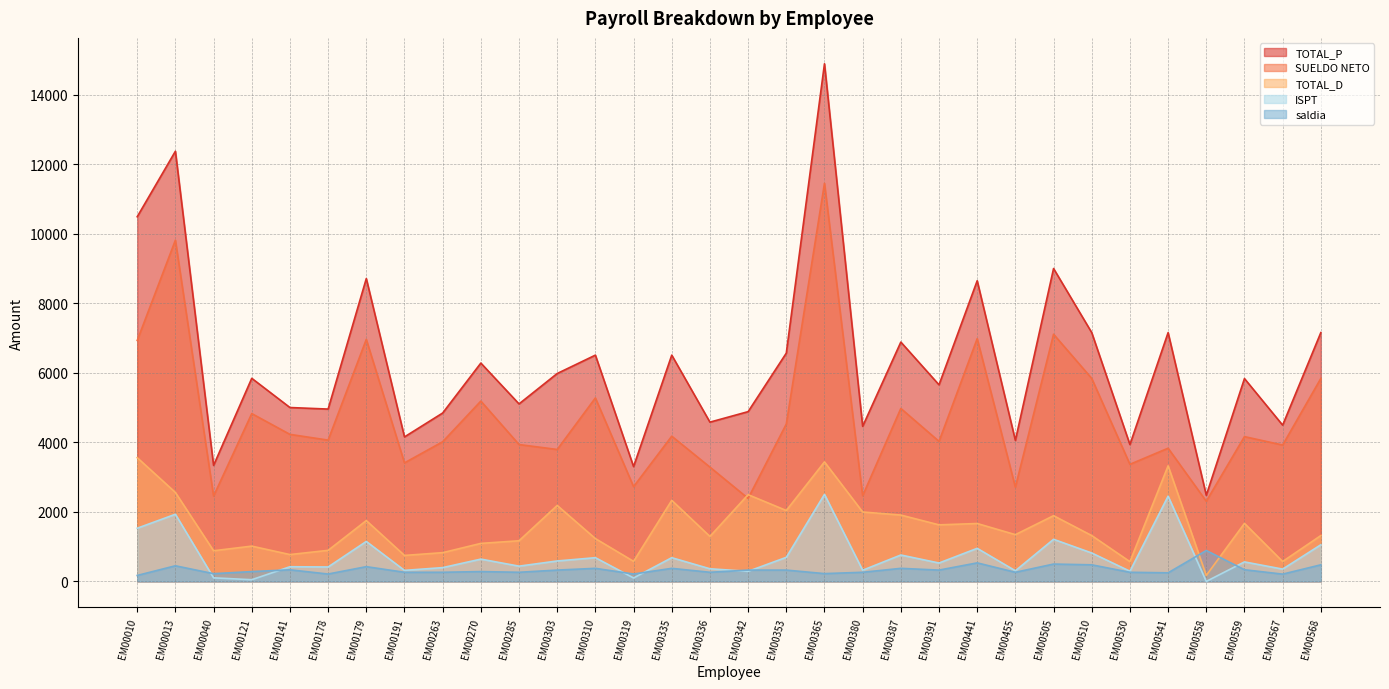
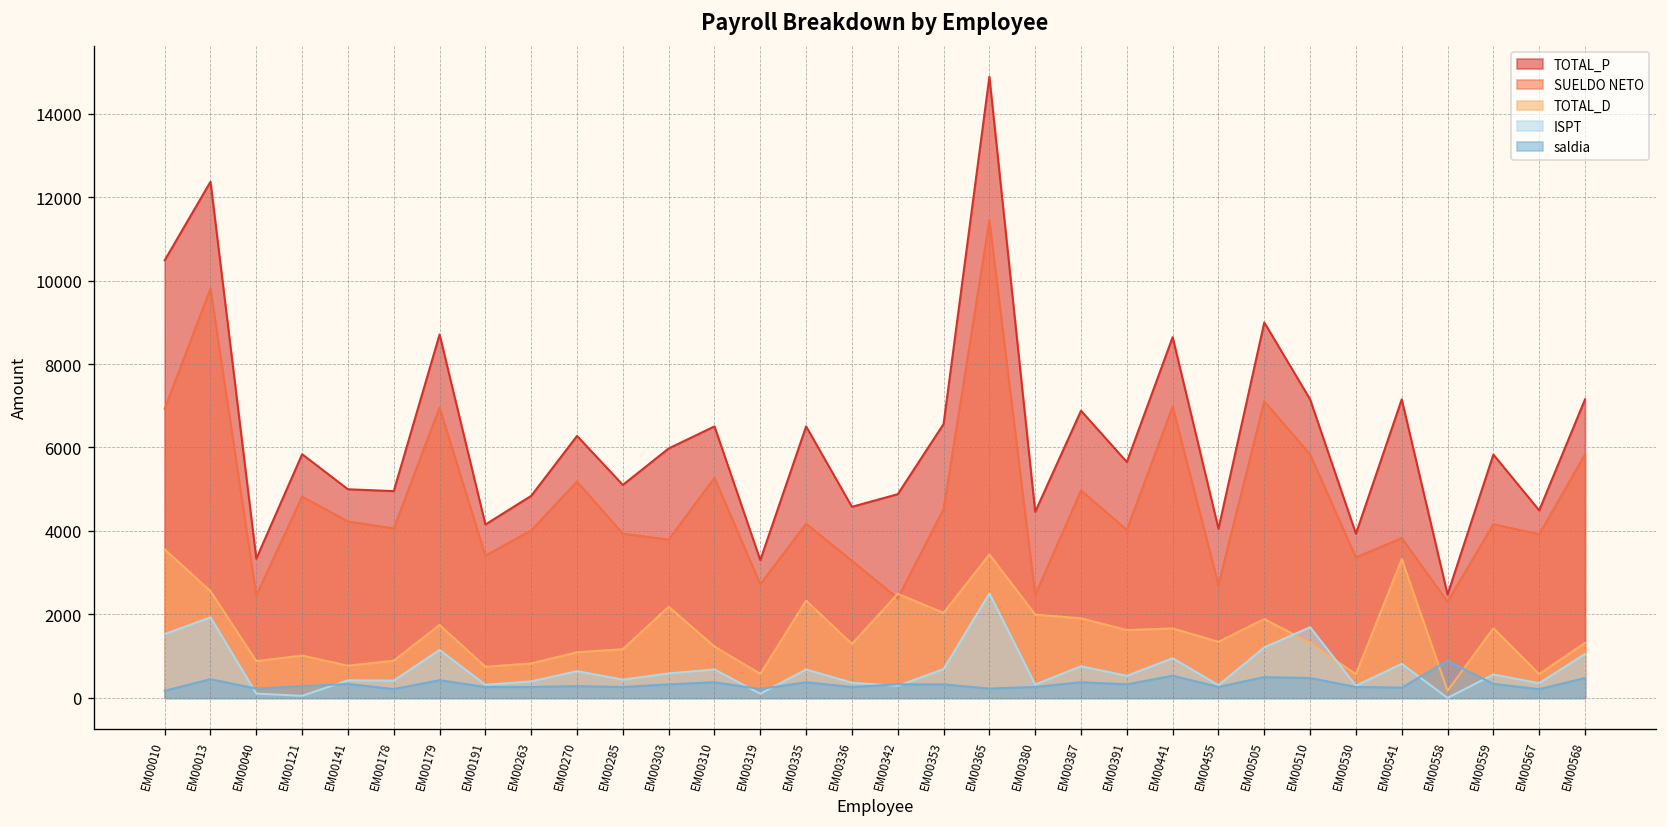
ISPT, EM00510: 800 -> 1700
ISPT, EM00541: 2500 -> 800
